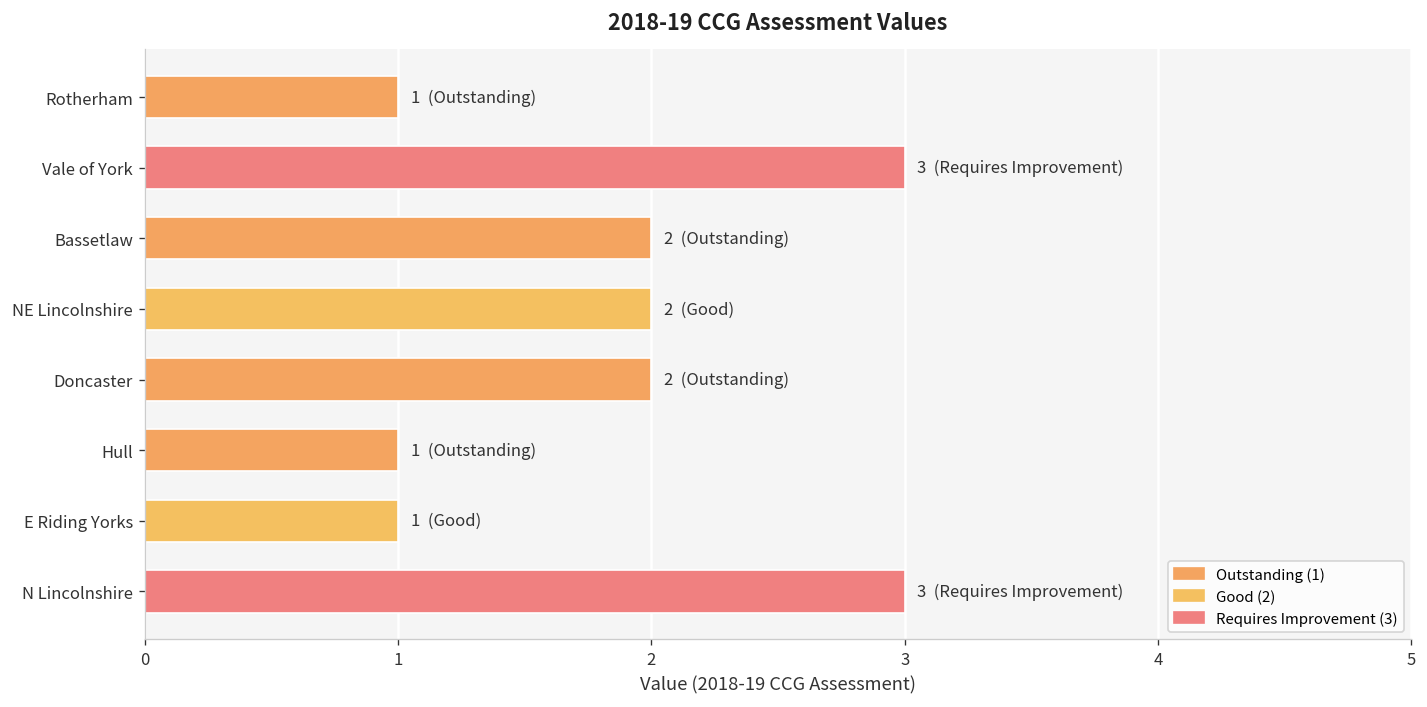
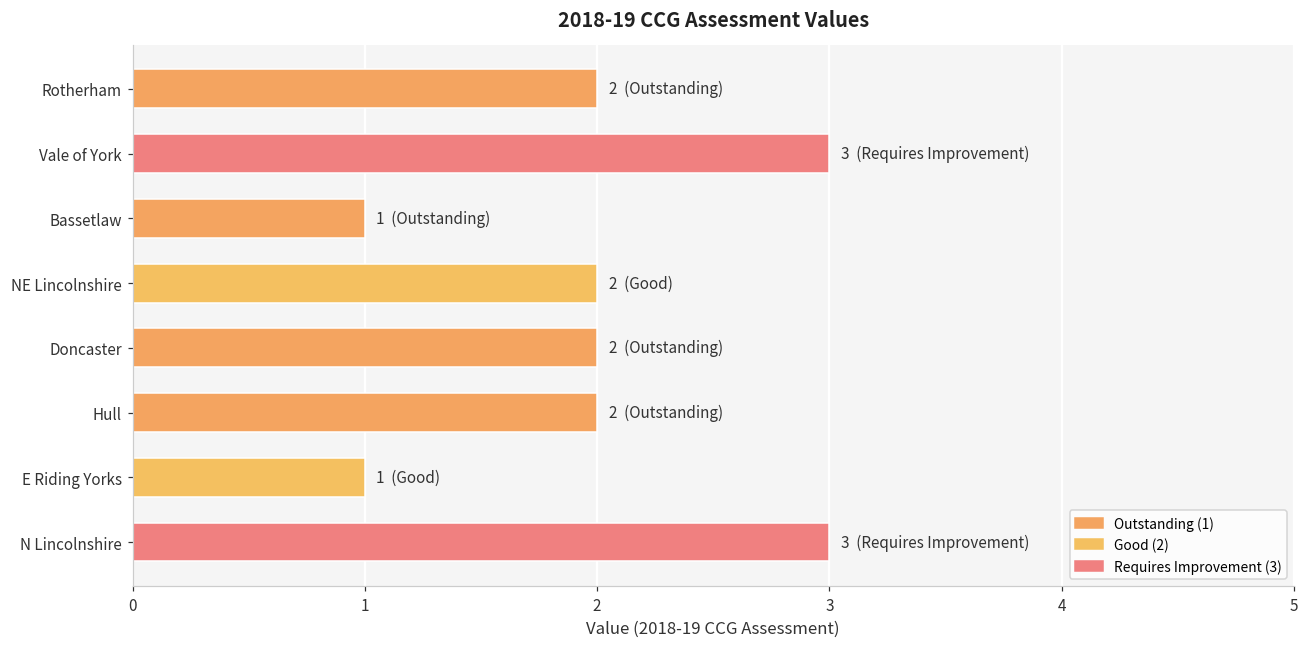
Rotherham: 1 -> 2
Bassetlaw: 2 -> 1
Hull: 1 -> 2
